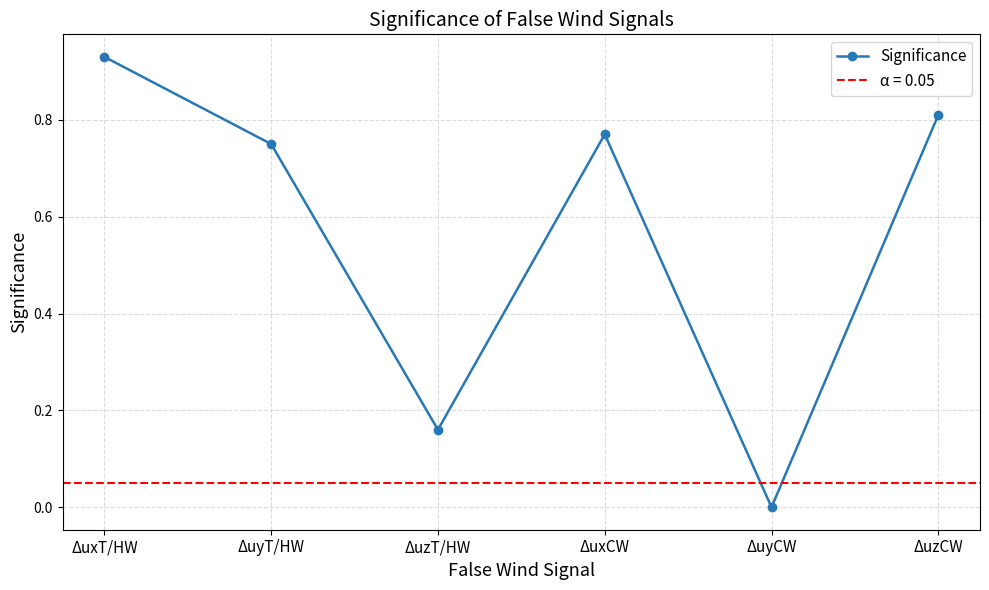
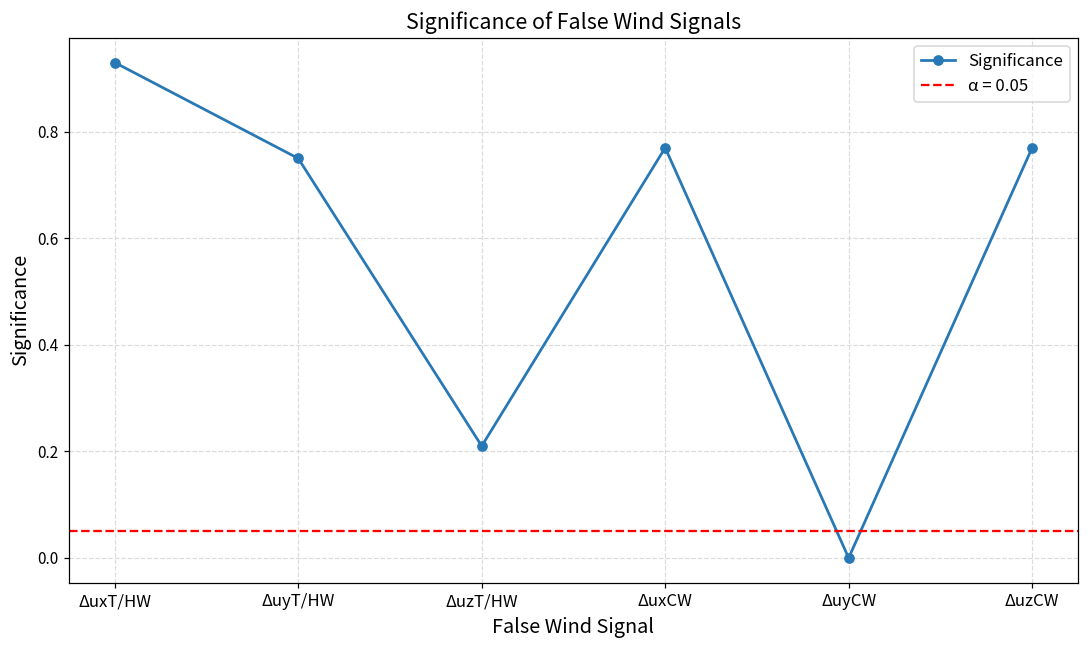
ΔuzT/HW: 0.16 -> 0.21
ΔuzCW: 0.81 -> 0.77
